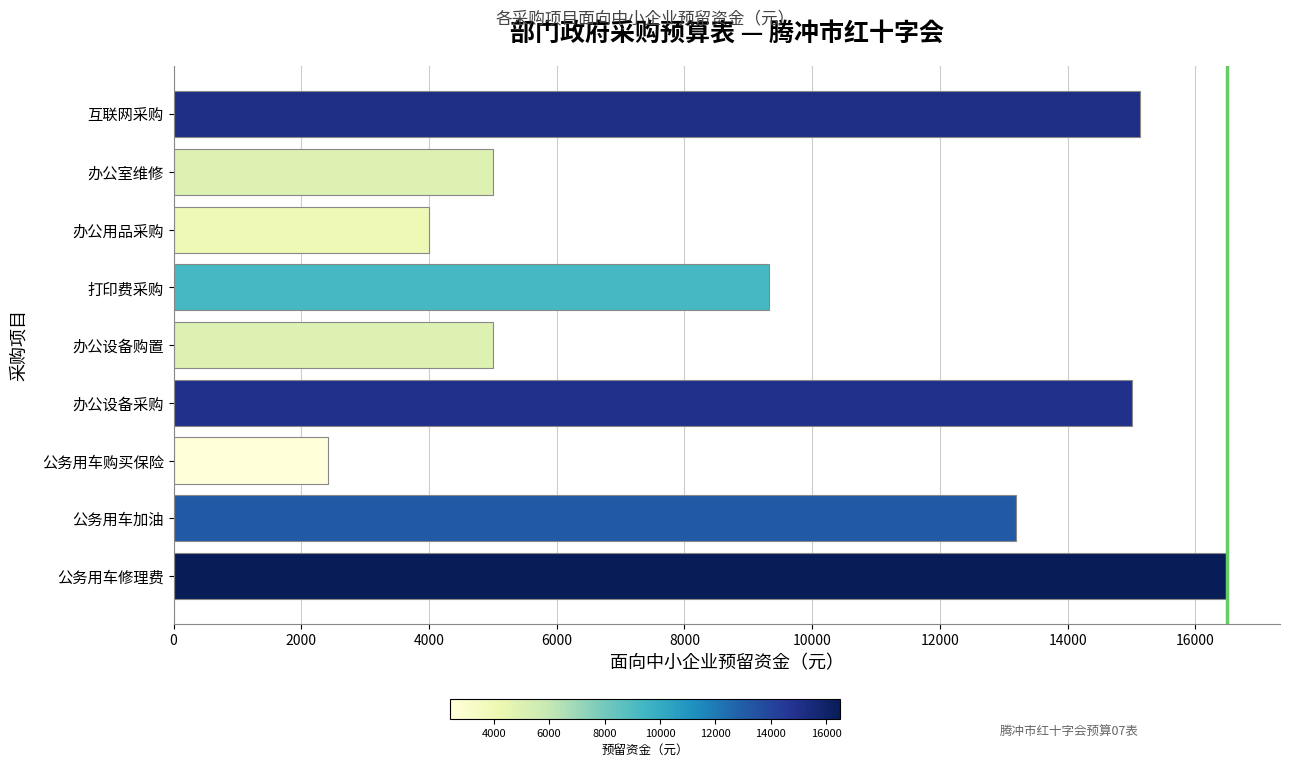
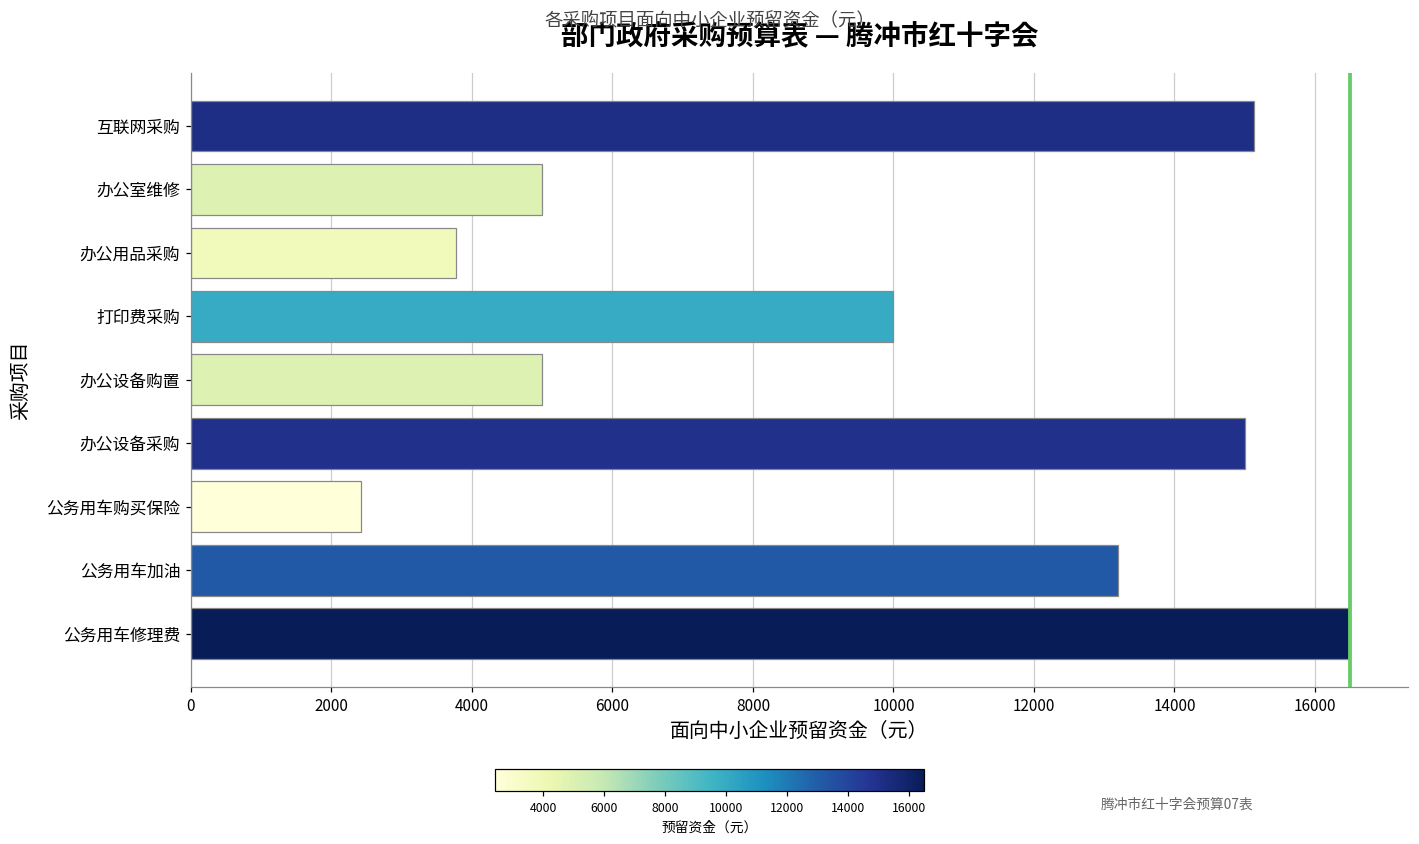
办公用品采购: 4000 -> 3800
打印费采购: 9300 -> 10000
